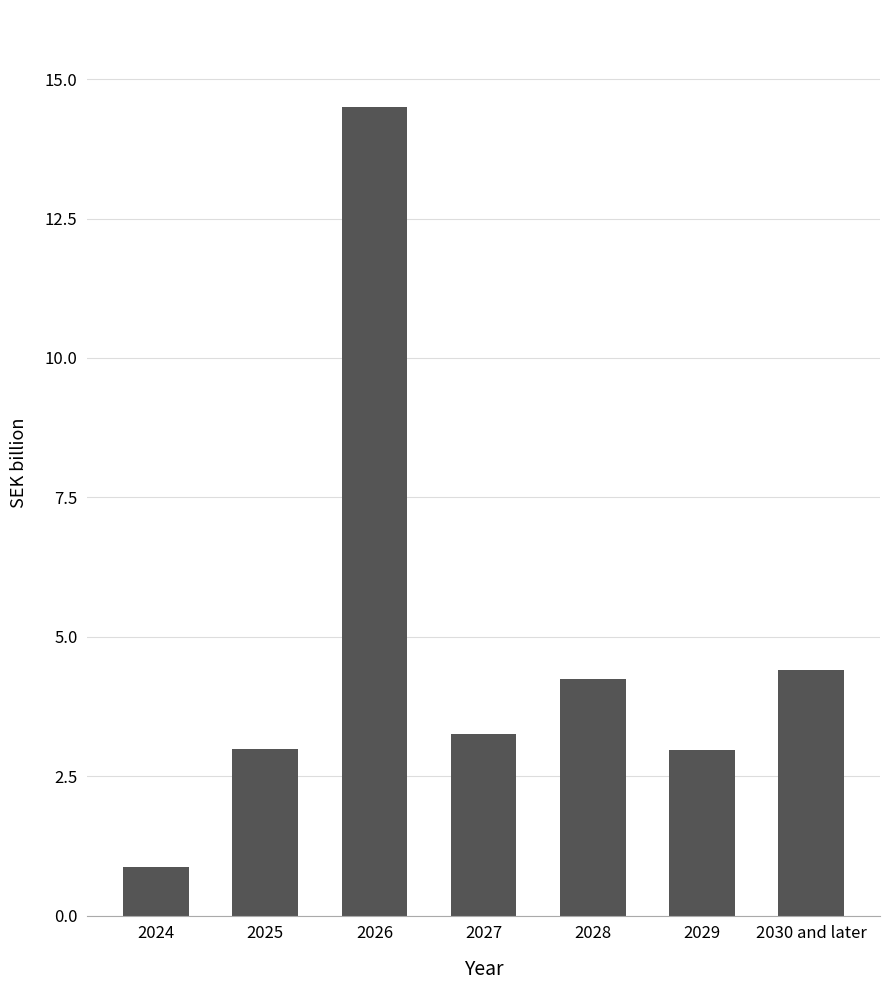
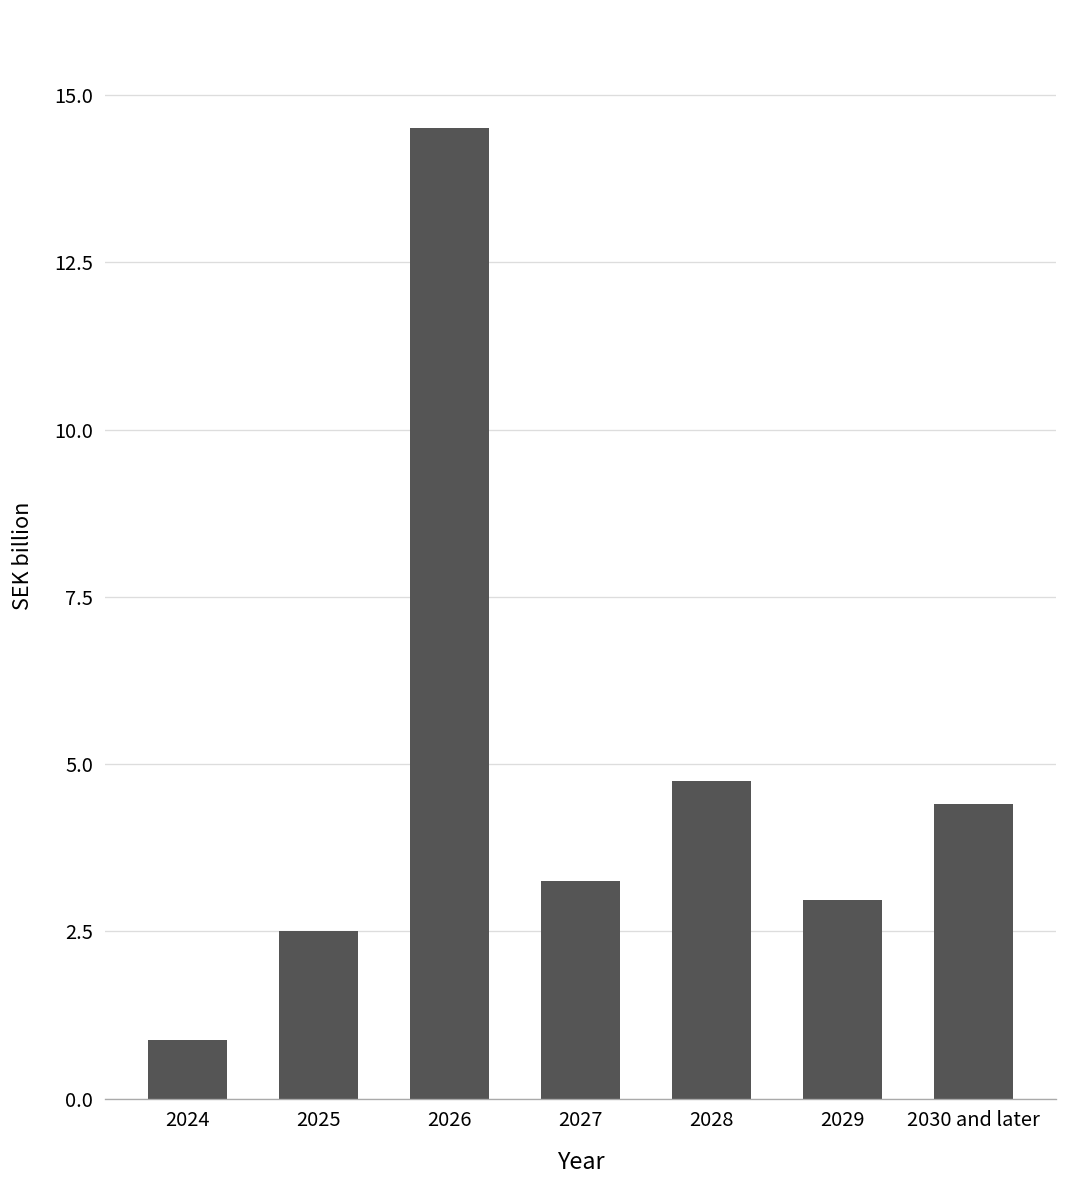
2025: 3.0 -> 2.5
2028: 4.3 -> 4.8
